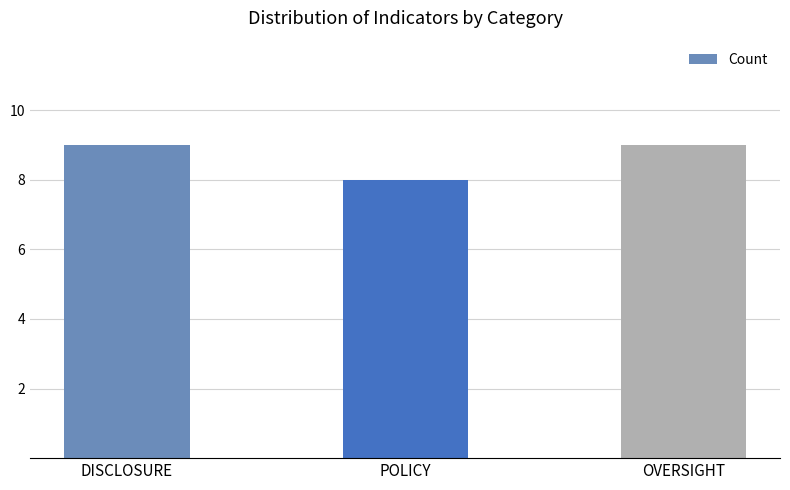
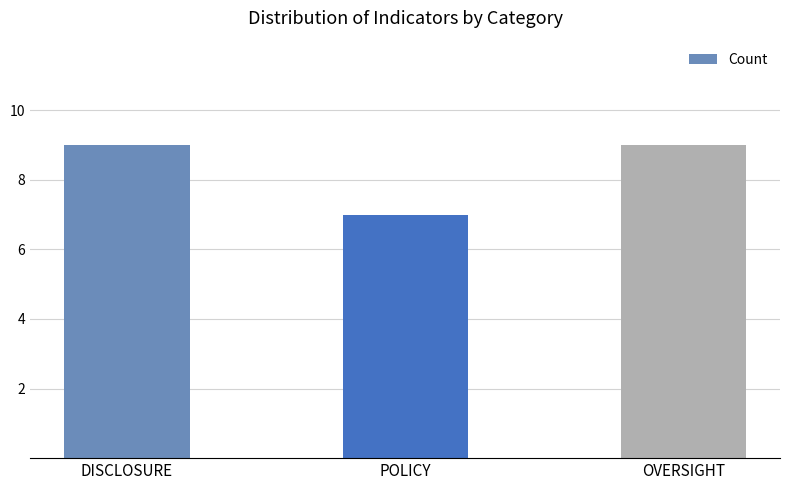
POLICY: 8 -> 7
